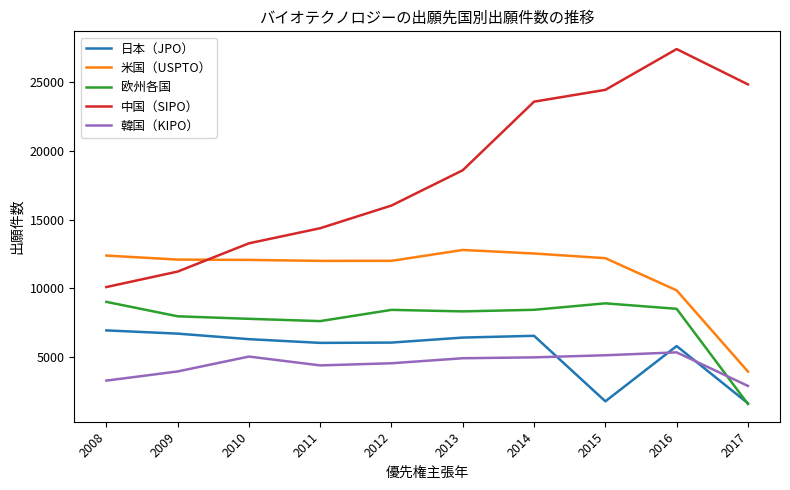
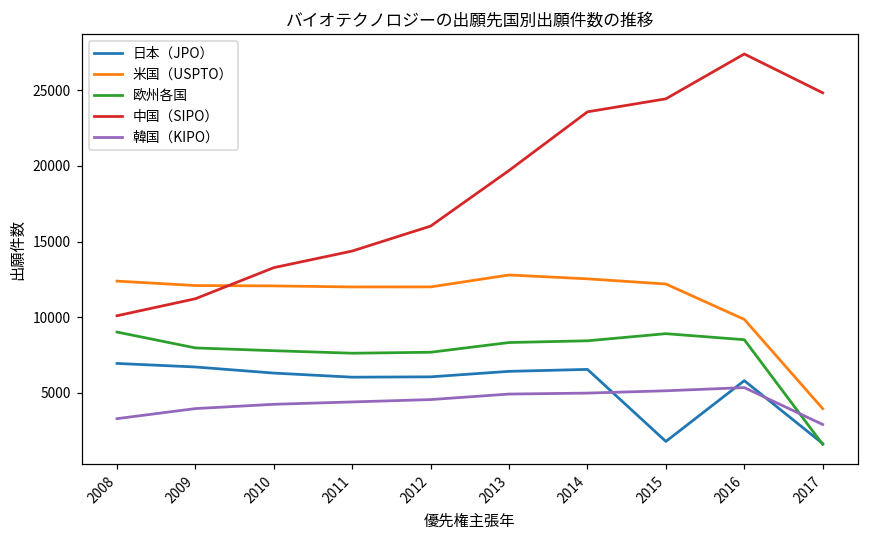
韓国（KIPO）, 2010: 5000 -> 4200
欧州各国, 2012: 8400 -> 7700
中国（SIPO）, 2013: 18600 -> 19700
